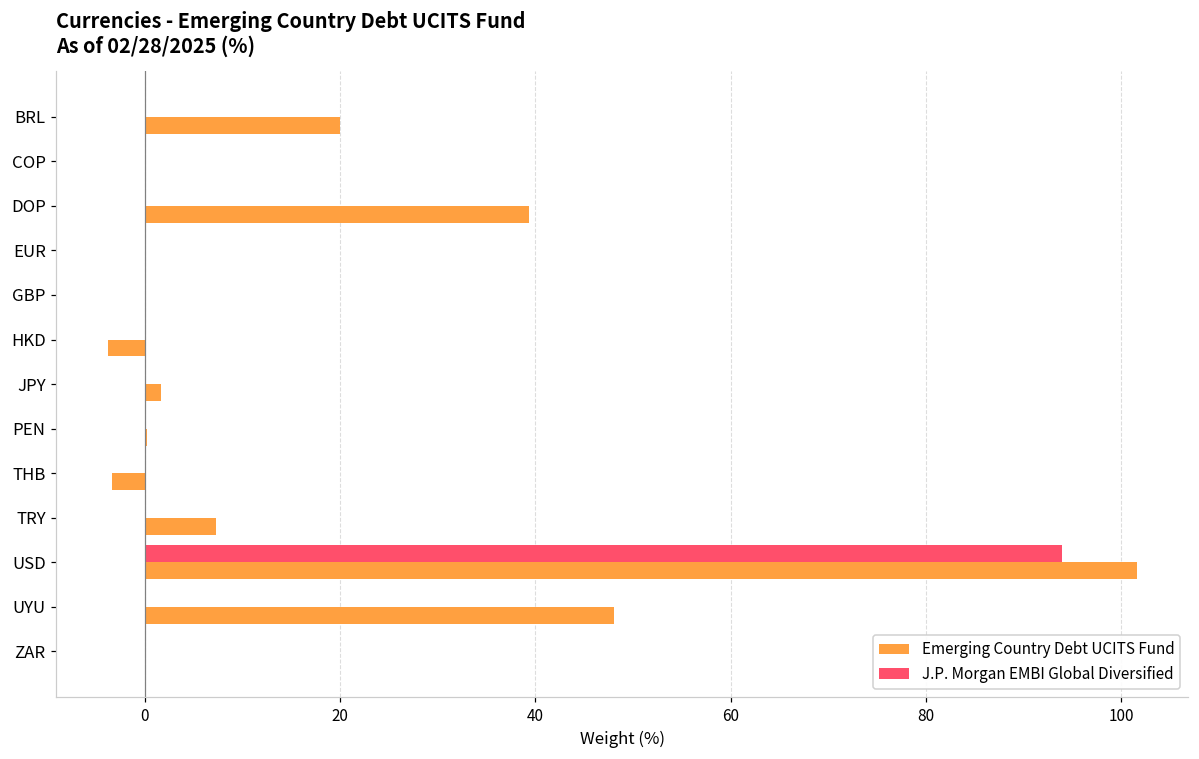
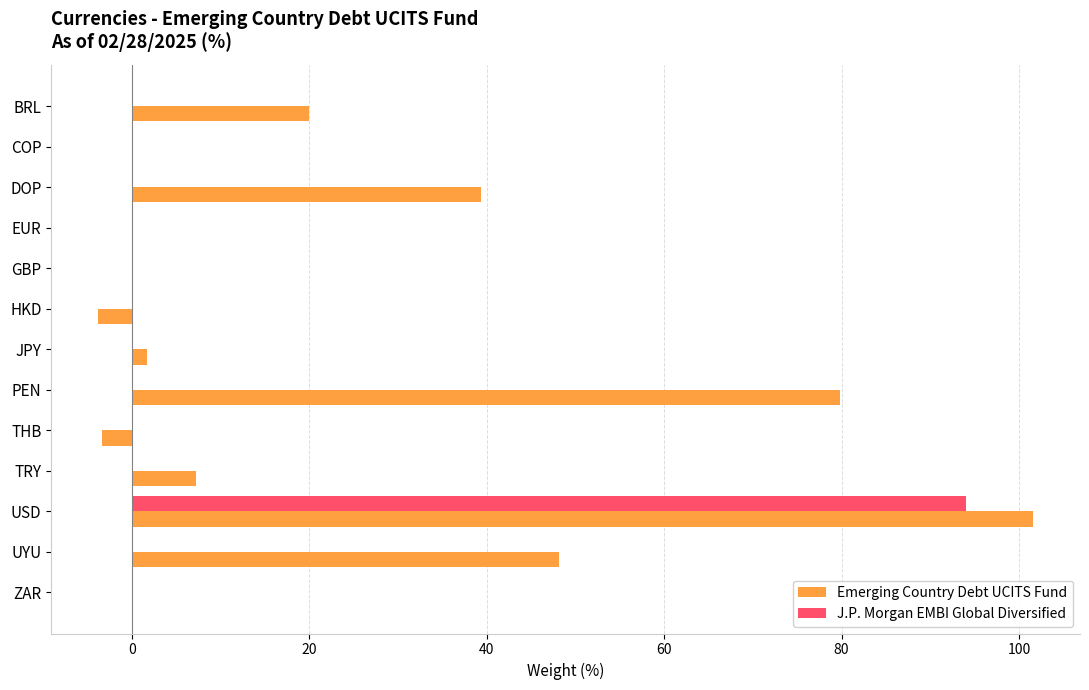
Emerging Country Debt UCITS Fund, PEN: 0 -> 80
